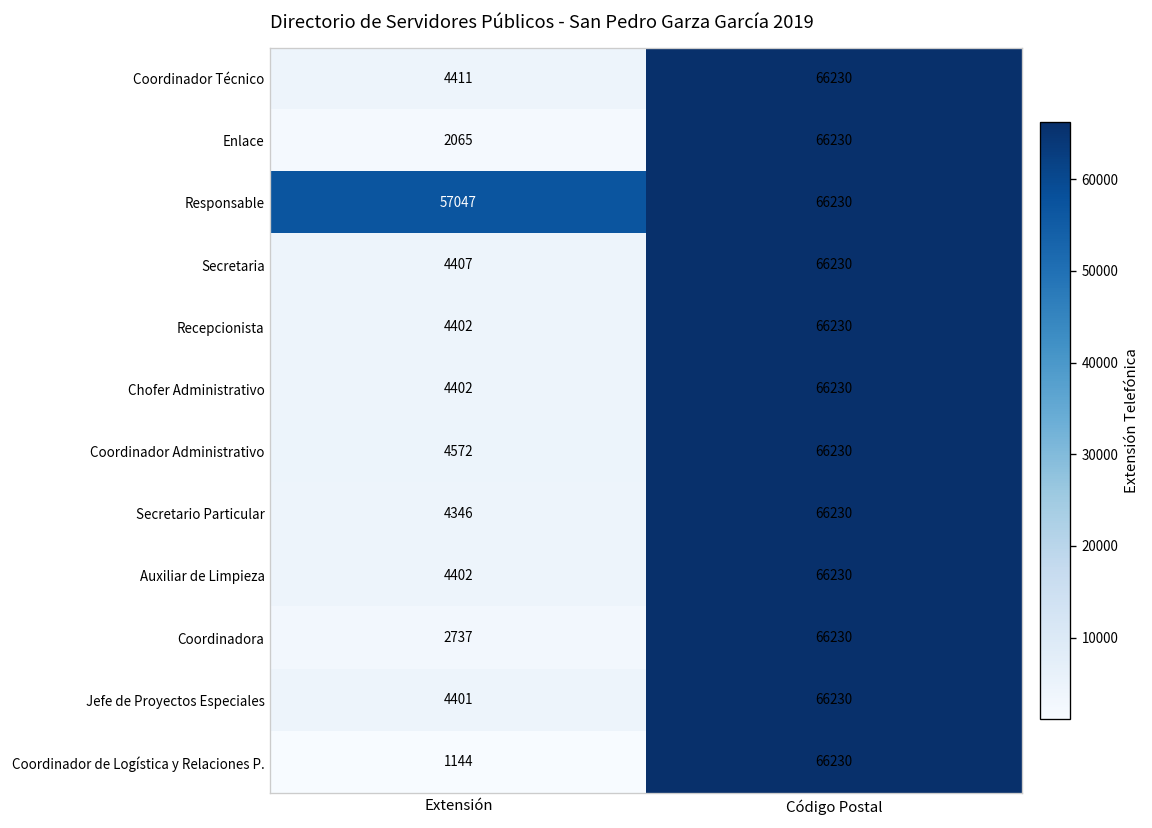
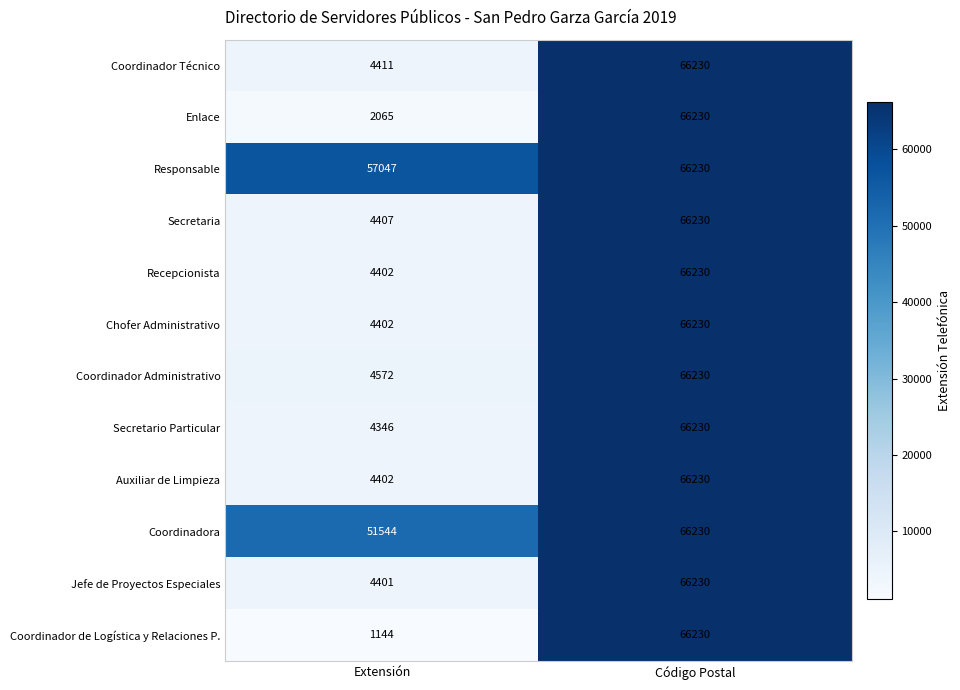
Coordinadora, Extensión: 2737 -> 51544
